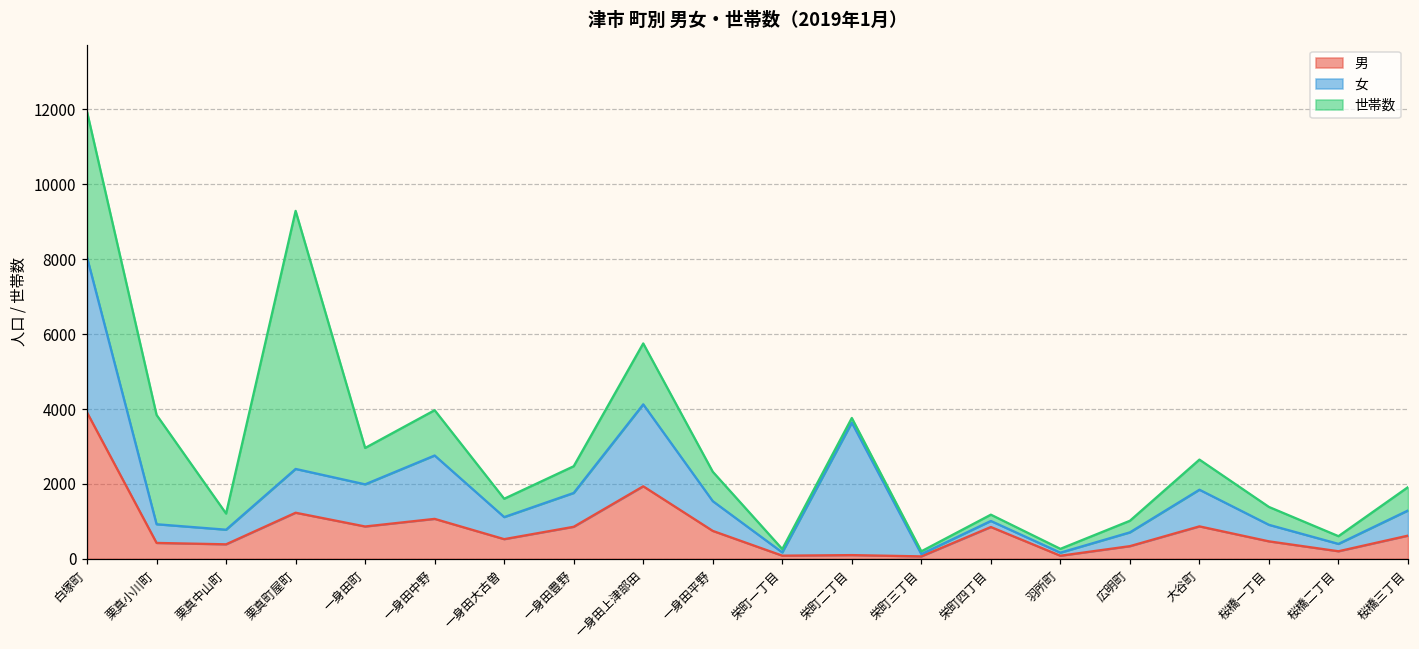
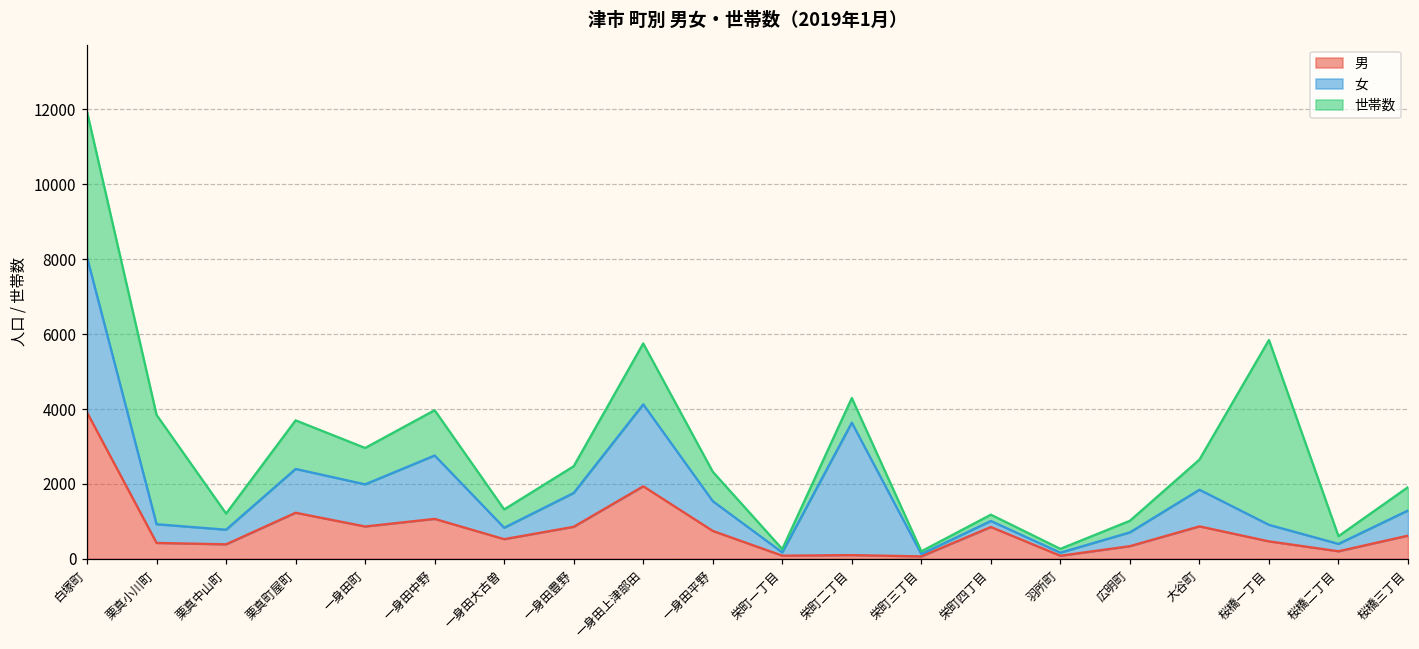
世帯数, 栗真町屋町: 6900 -> 1300
女, 一身田大古曽: 600 -> 300
世帯数, 栄町二丁目: 100 -> 700
世帯数, 桜橋一丁目: 500 -> 4900
